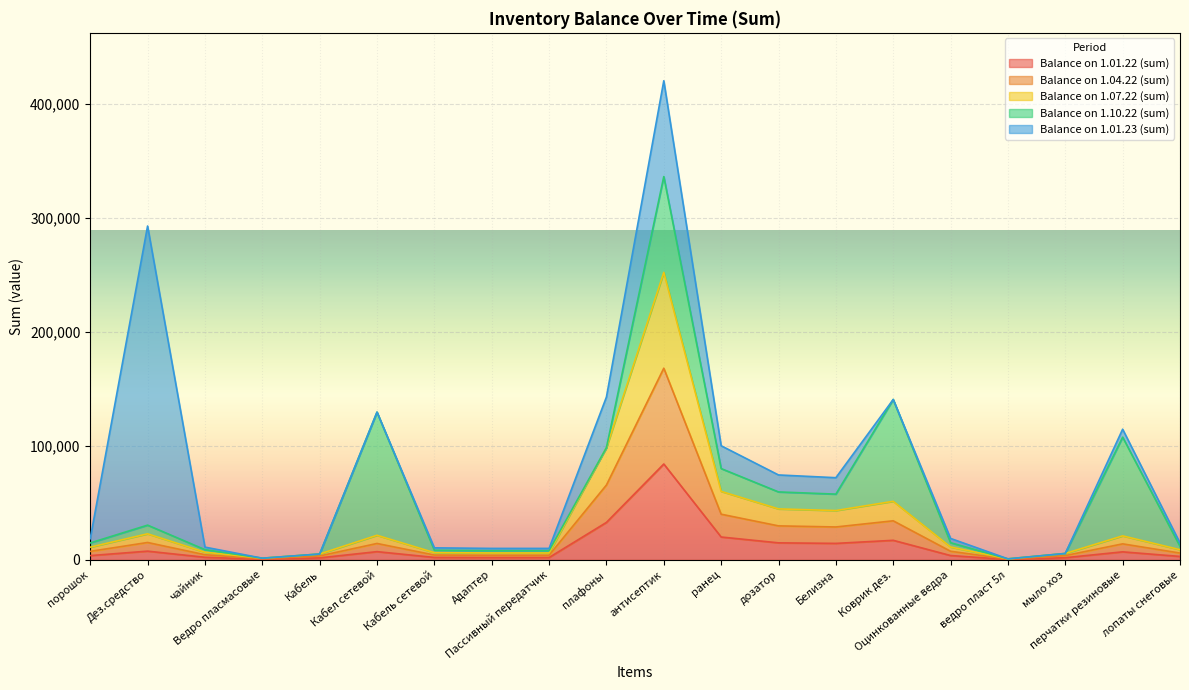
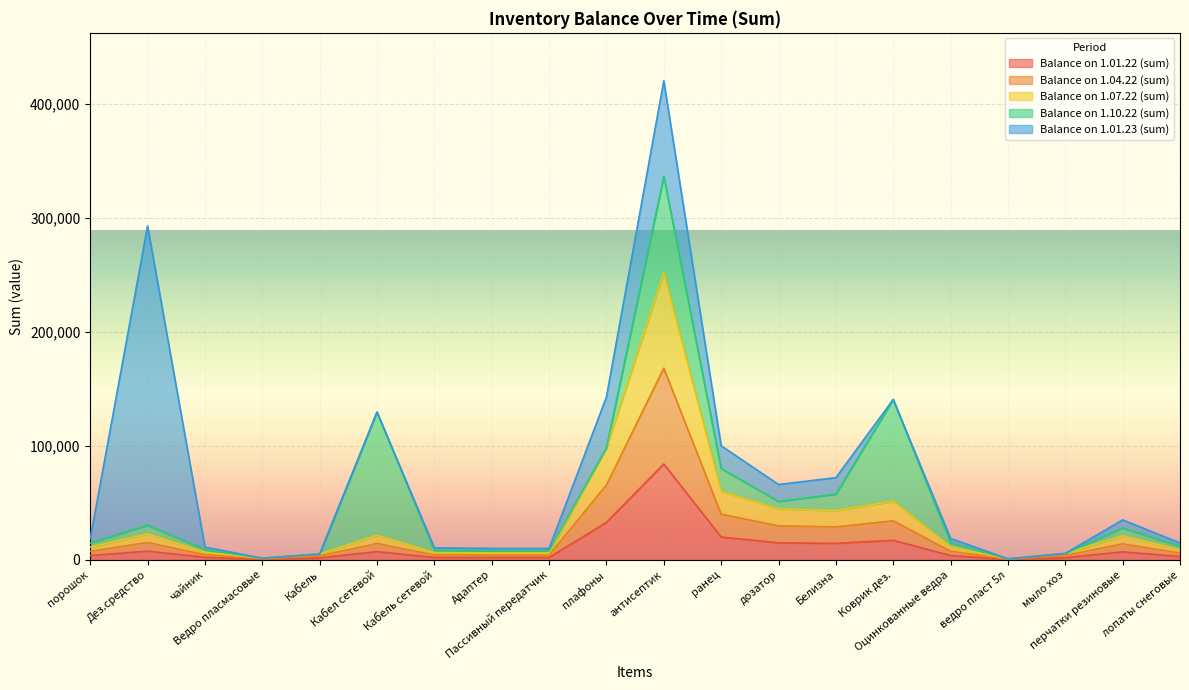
Balance on 1.10.22 (sum), дозатор: 15,000 -> 7,000
Balance on 1.10.22 (sum), перчатки резиновые: 87,000 -> 7,000
